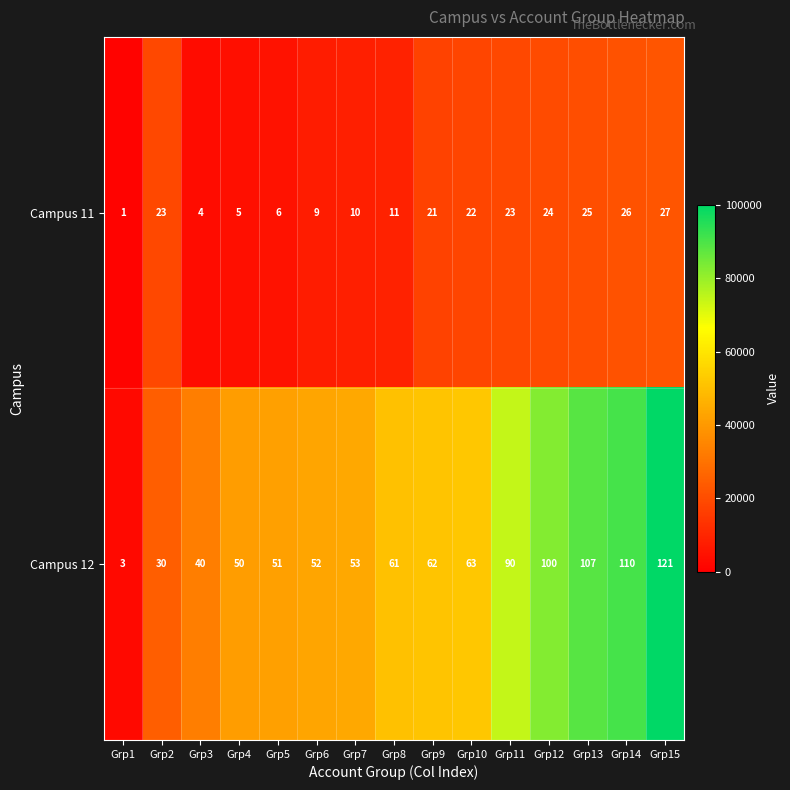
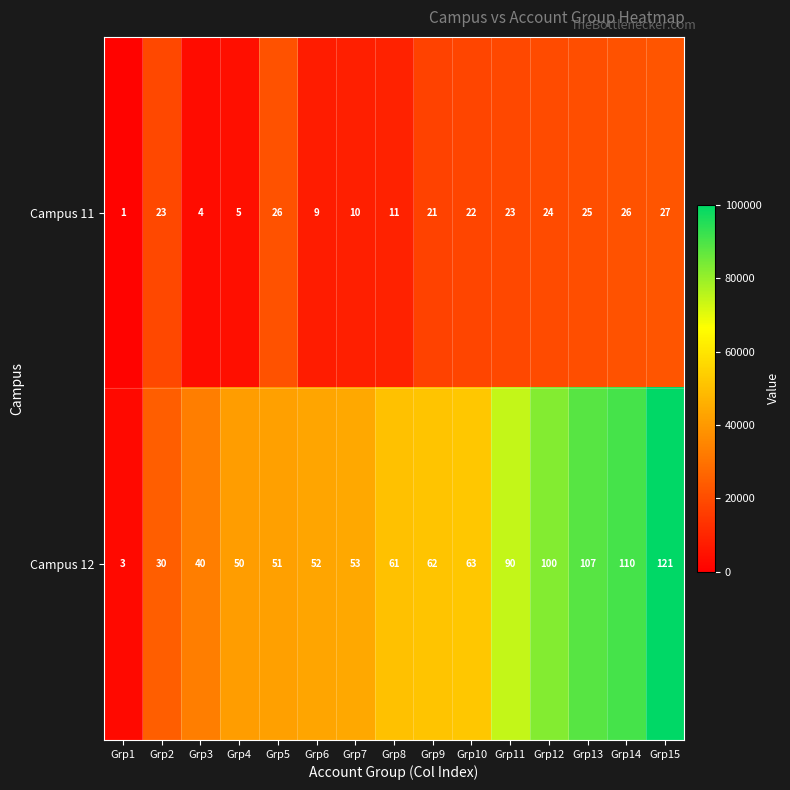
Campus 11, Grp5: 6 -> 26
